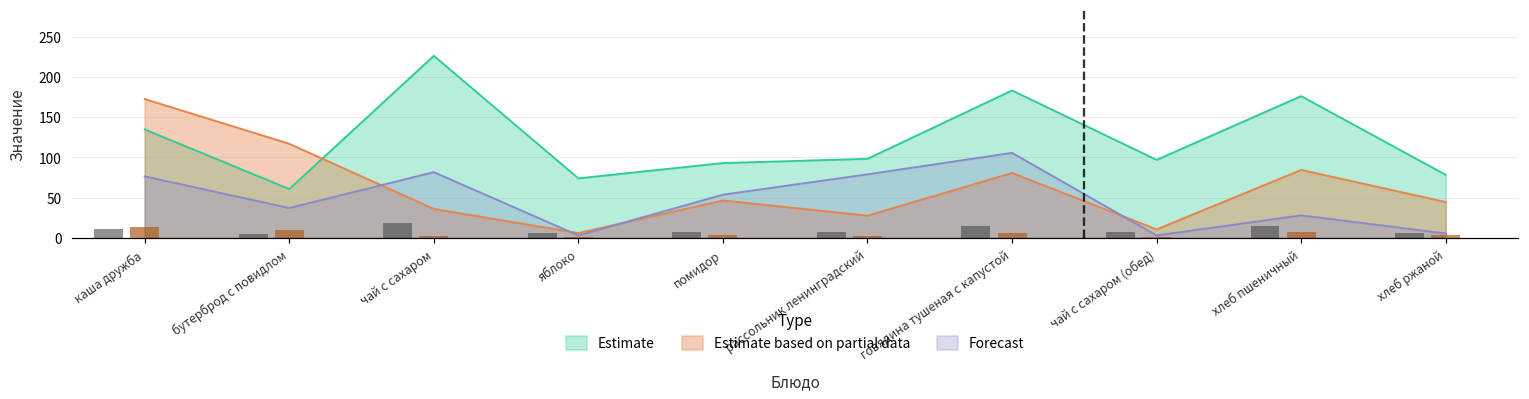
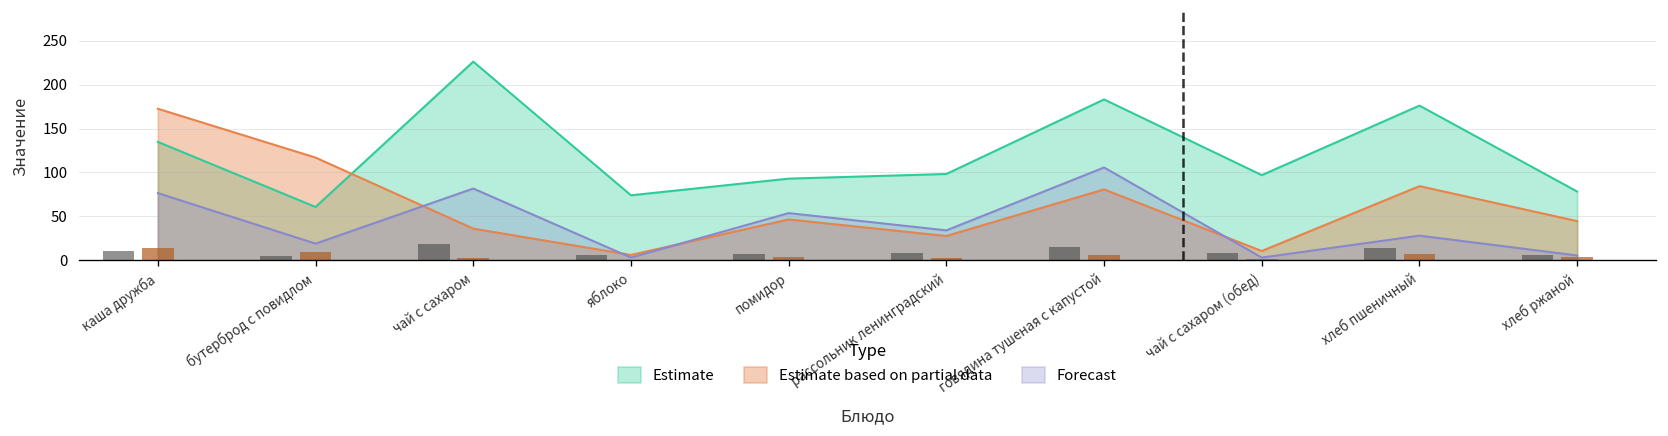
Forecast, бутерброд с повидлом: 40 -> 20
Forecast, рассольник ленинградский: 80 -> 30
